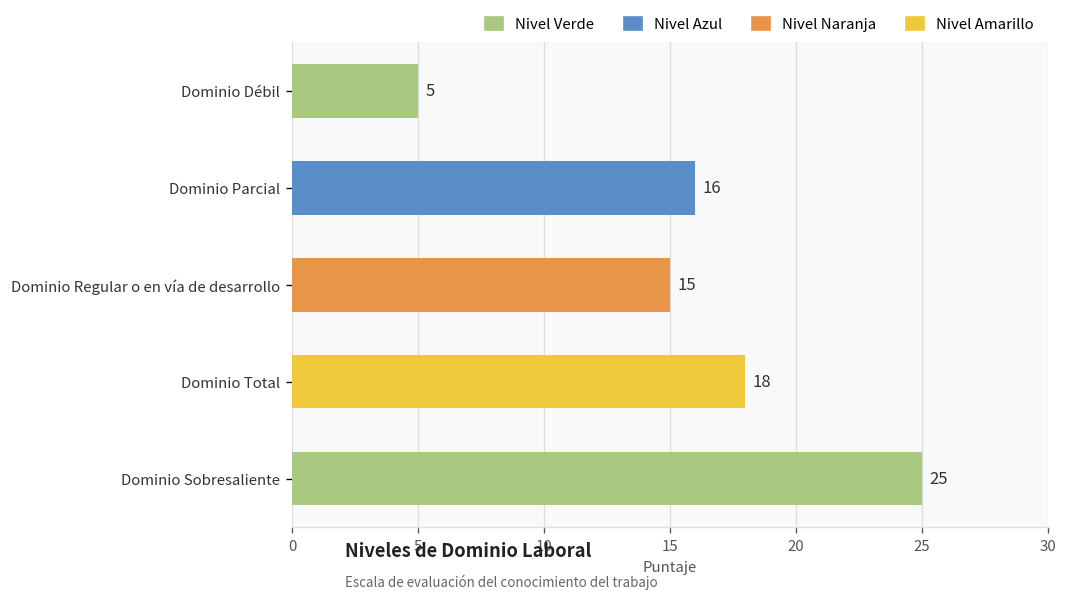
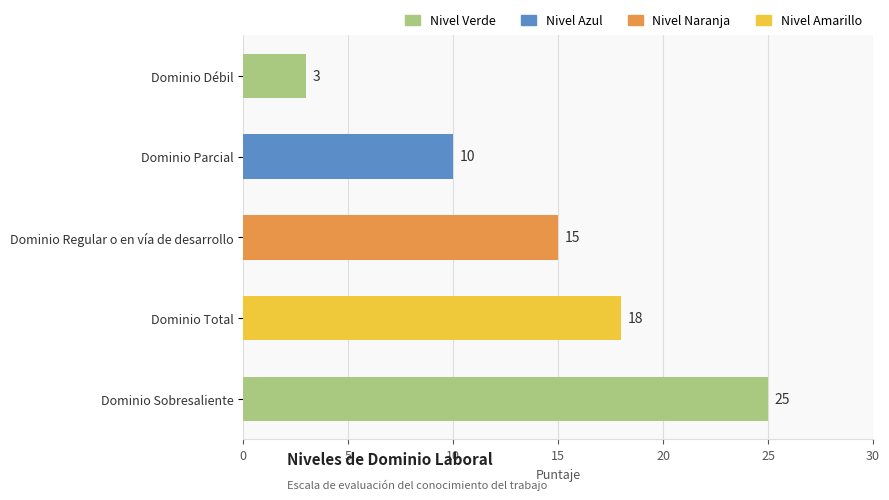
Dominio Débil: 5 -> 3
Dominio Parcial: 16 -> 10
